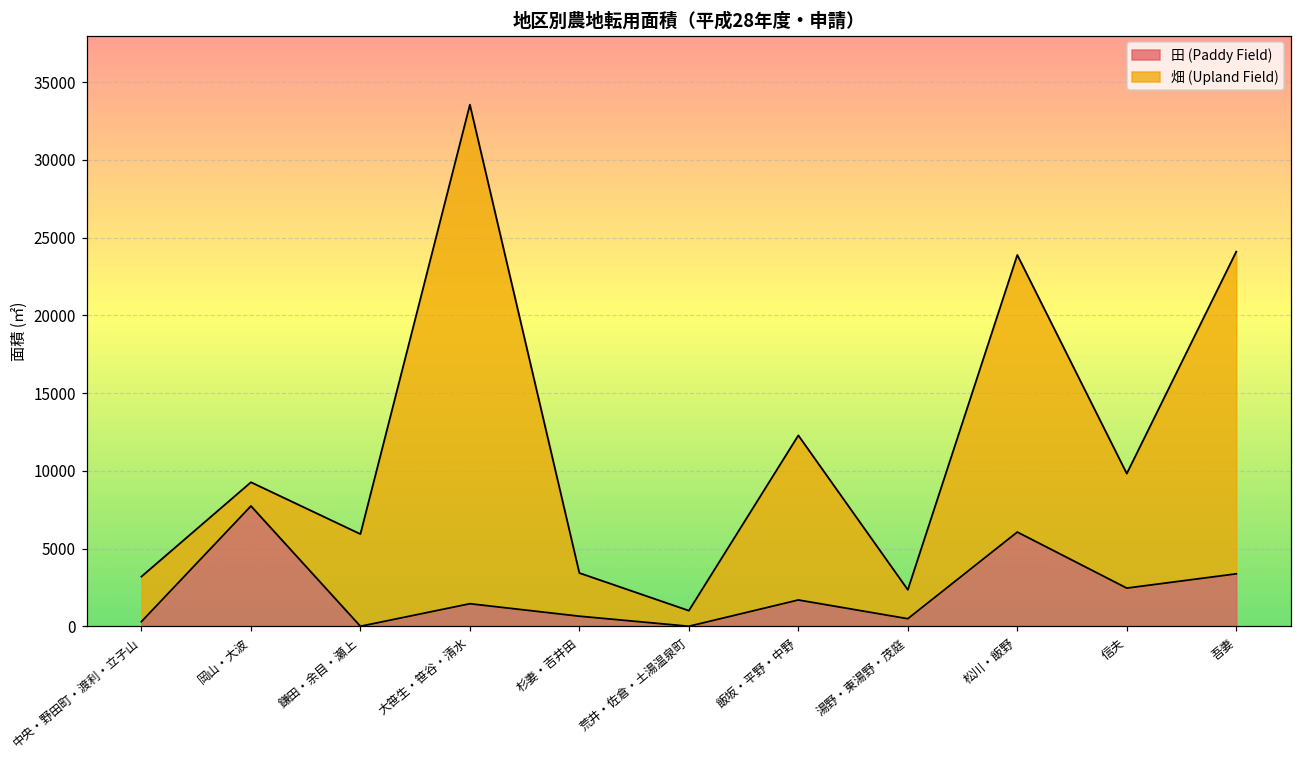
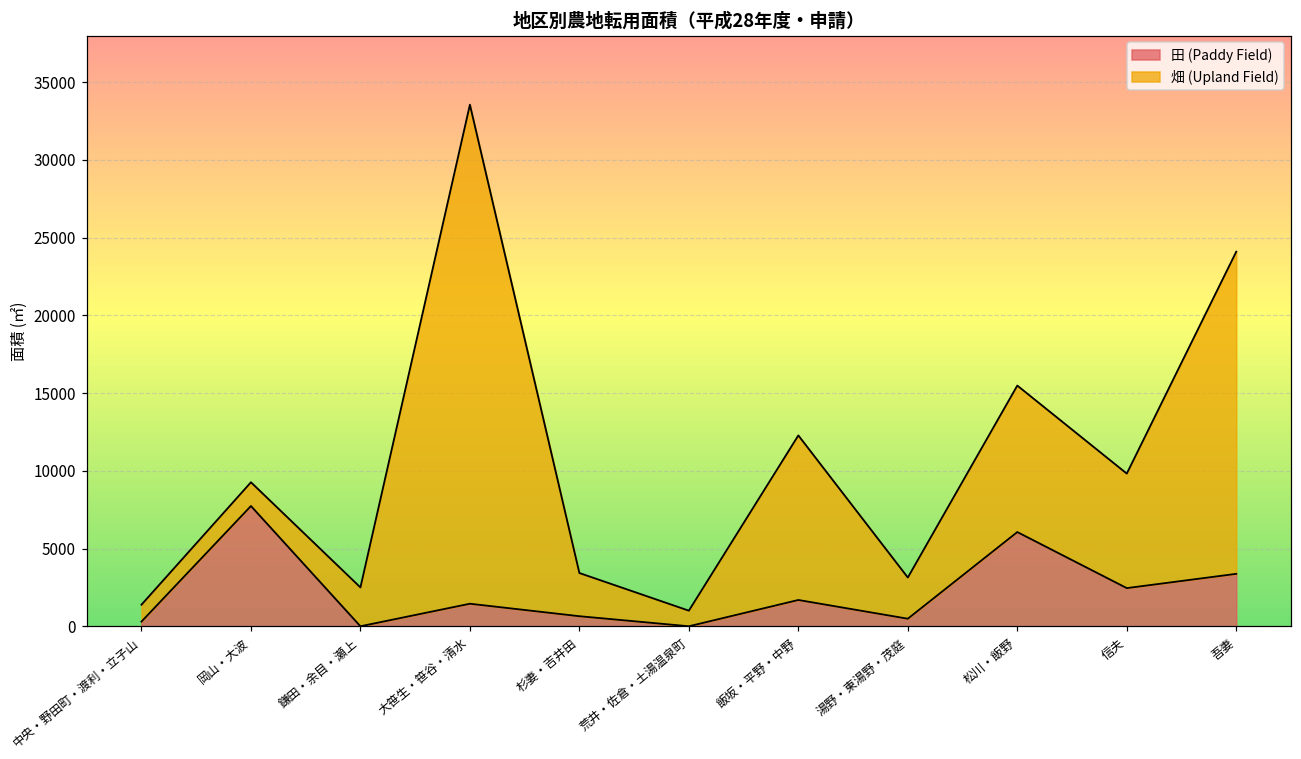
畑 (Upland Field), 中央・野田町・渡利・立子山: 2900 -> 1100
畑 (Upland Field), 鎌田・余目・瀬上: 5900 -> 2500
畑 (Upland Field), 湯野・東湯野・茂庭: 1900 -> 2700
畑 (Upland Field), 松川・飯野: 17800 -> 9400
